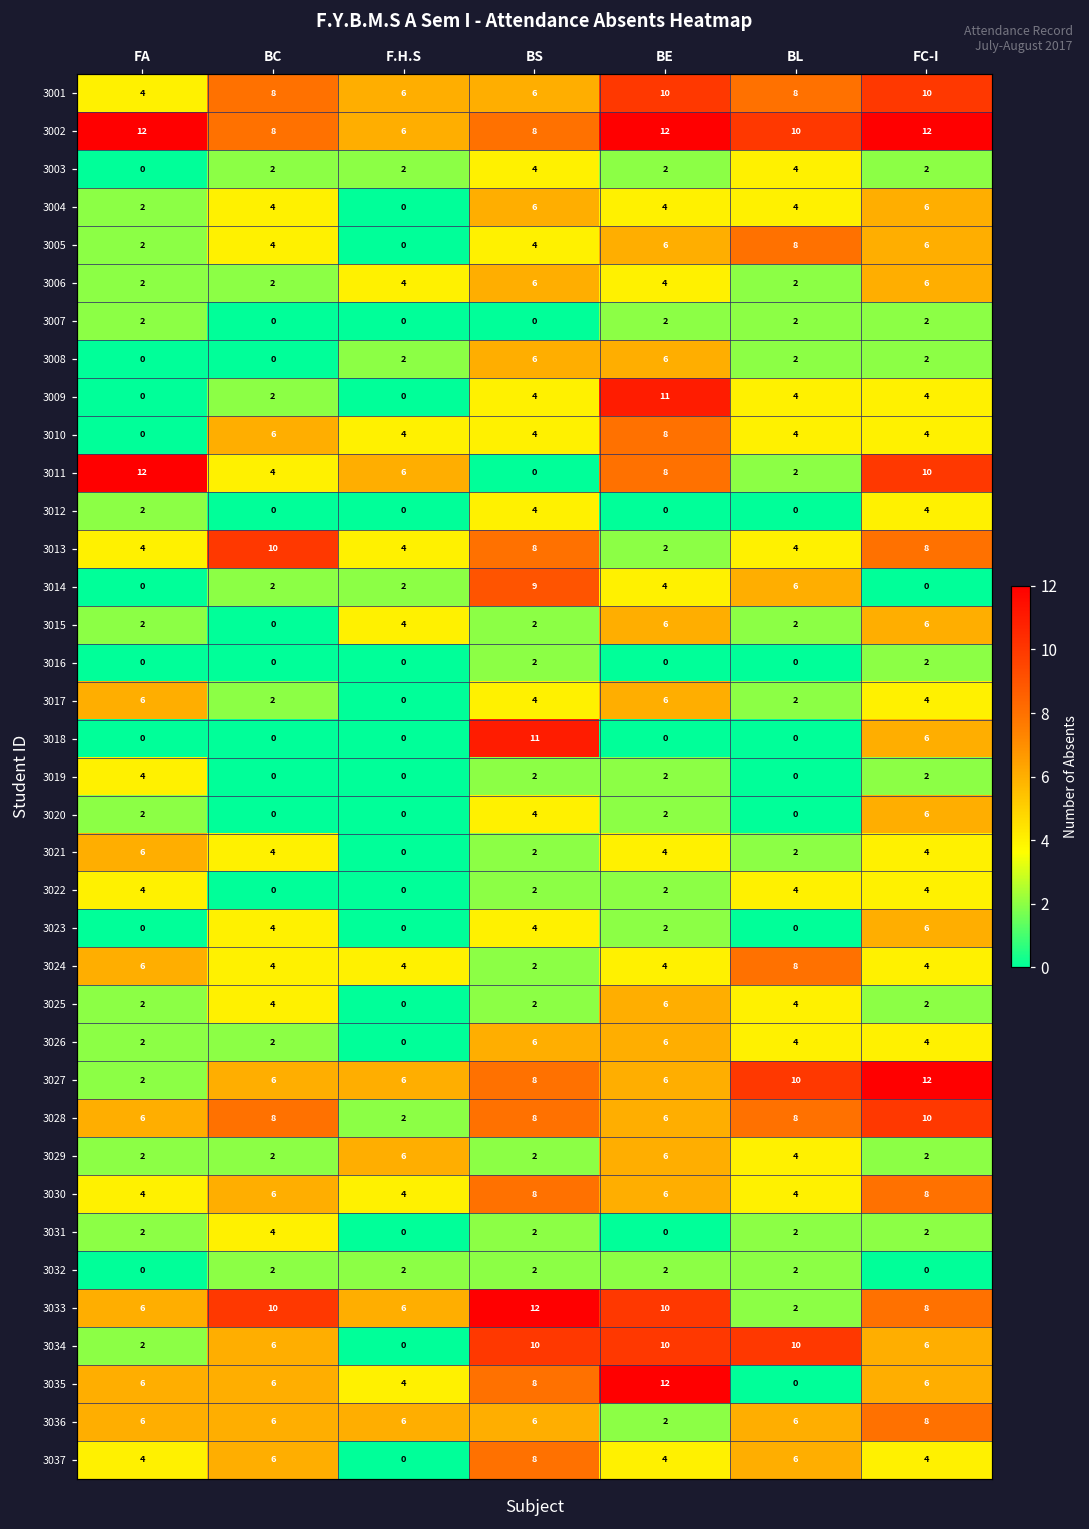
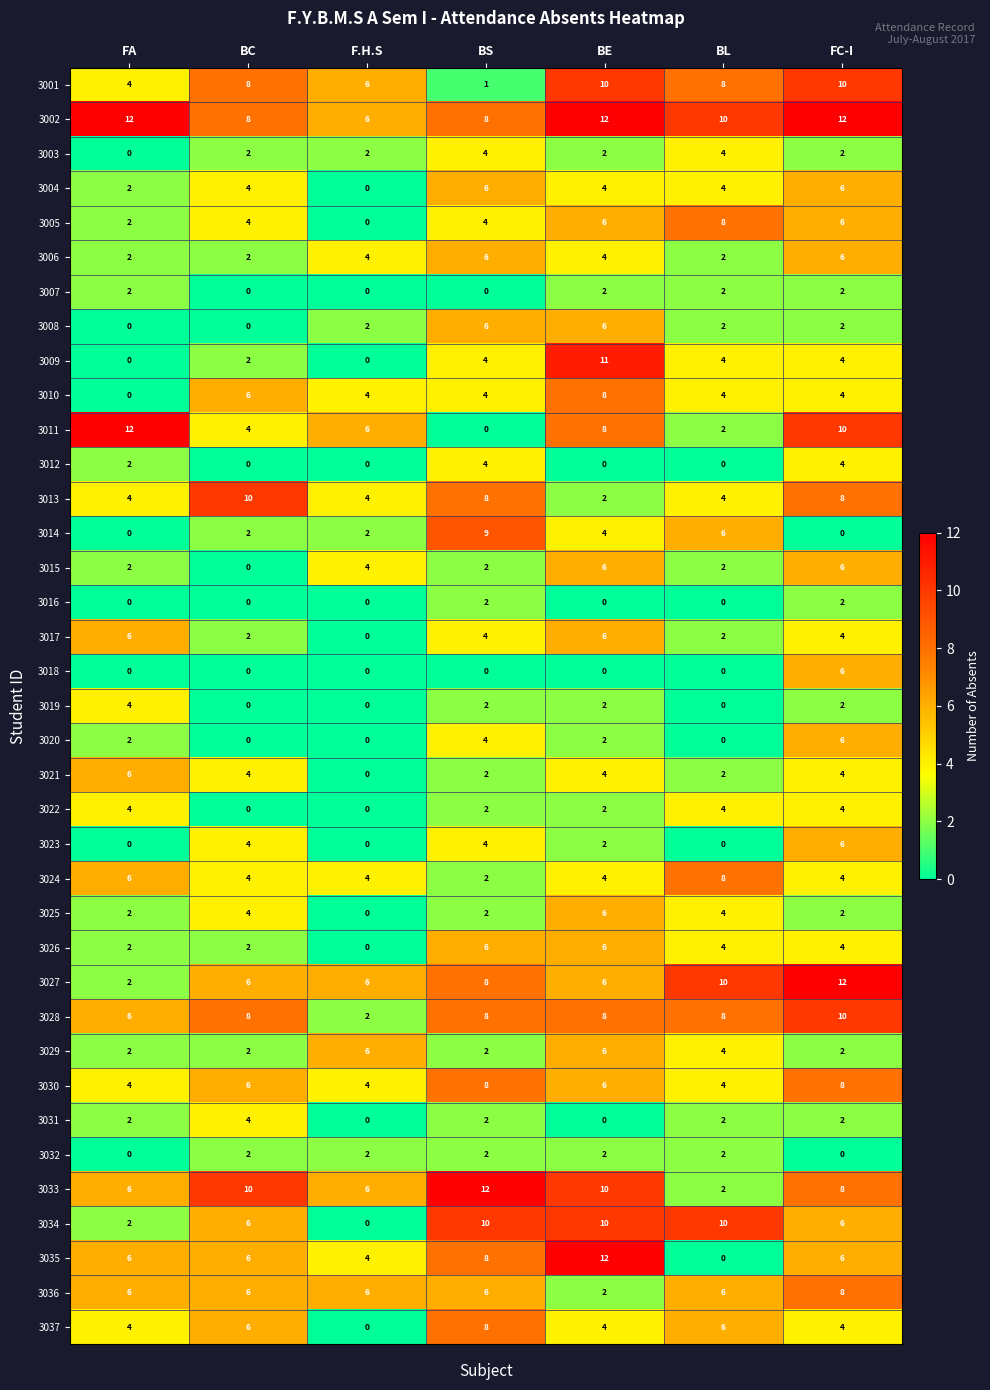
3001, BS: 6 -> 1
3018, BS: 11 -> 0
3028, BE: 6 -> 8
